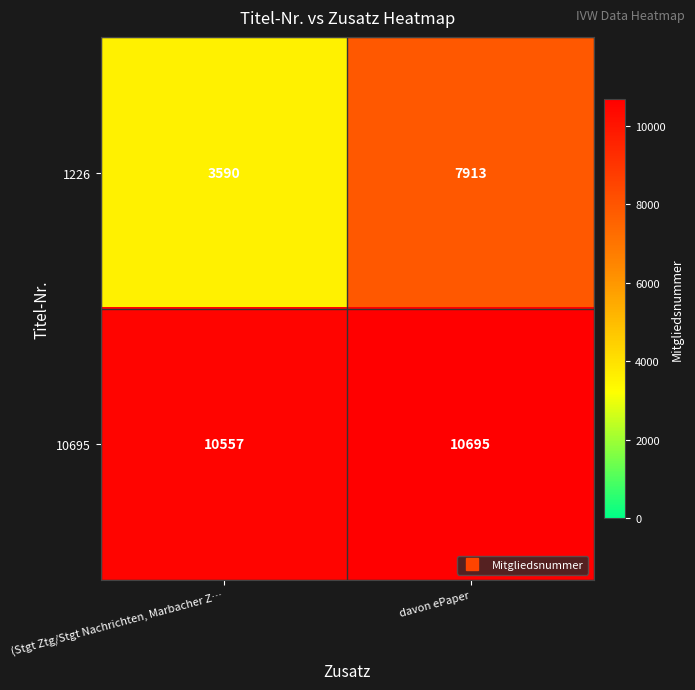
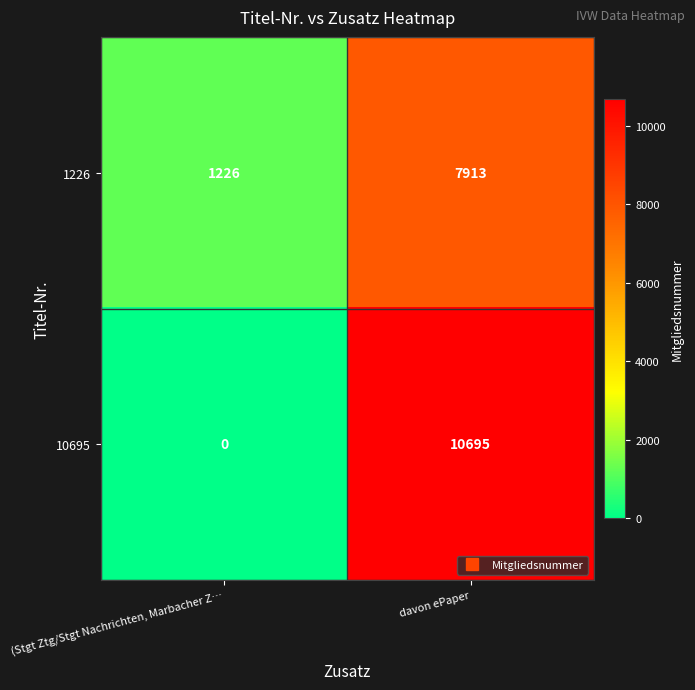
1226, (Stgt Ztg/Stgt Nachrichten, Marbacher Z…: 3590 -> 1226
10695, (Stgt Ztg/Stgt Nachrichten, Marbacher Z…: 10557 -> 0
